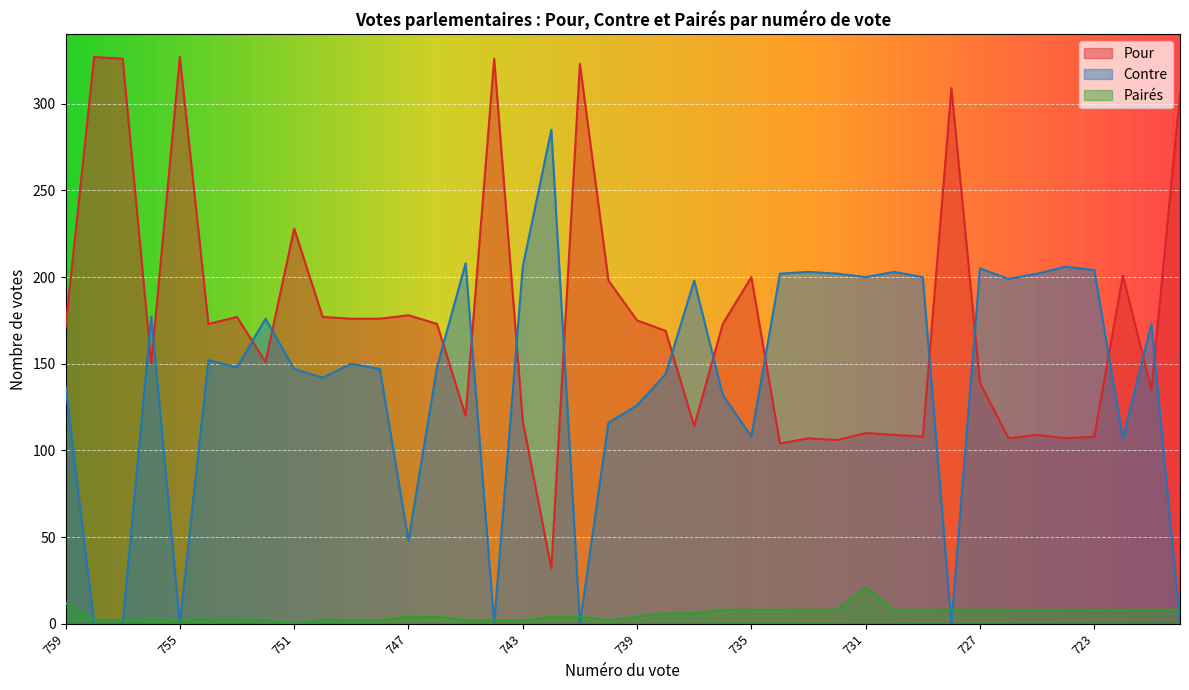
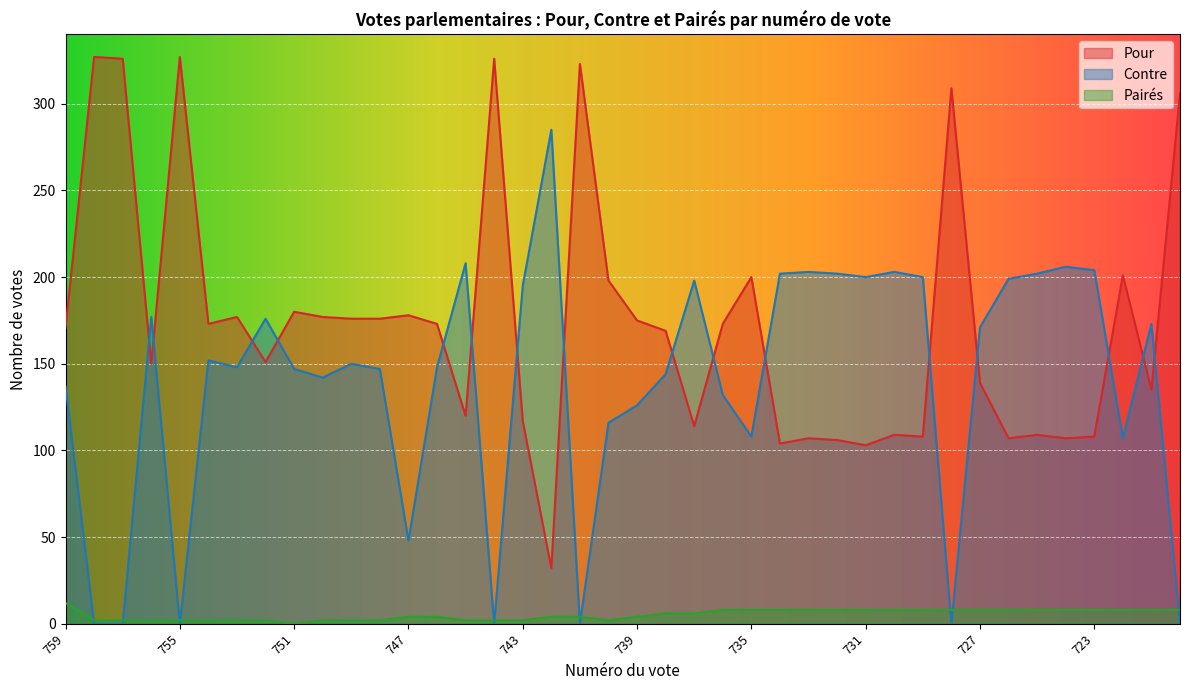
Pour, 751: 228 -> 180
Contre, 743: 206 -> 195
Pour, 731: 110 -> 103
Pairés, 731: 21 -> 8
Contre, 727: 205 -> 171
